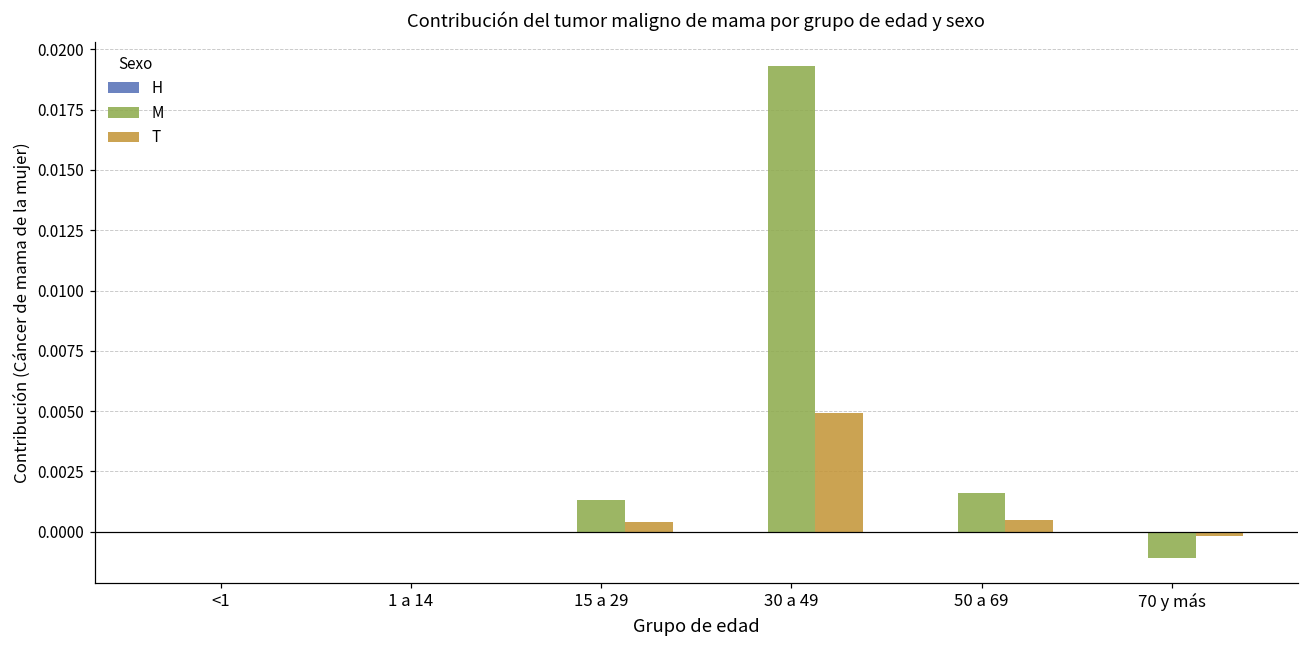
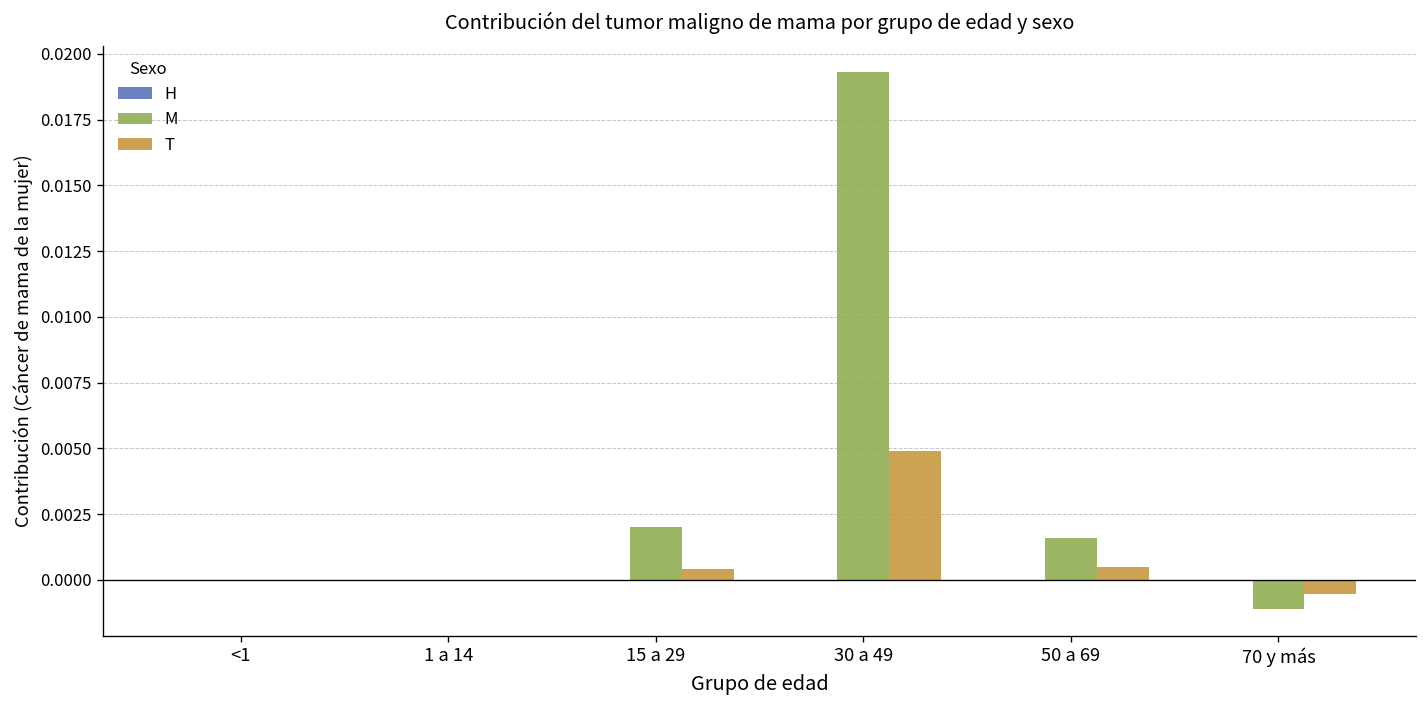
M, 15 a 29: 0.0013 -> 0.0020
T, 70 y más: -0.0002 -> -0.0006
